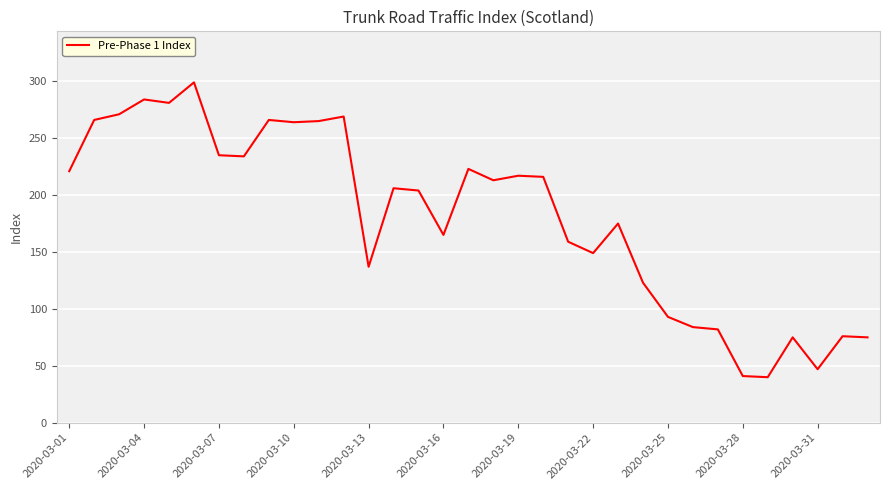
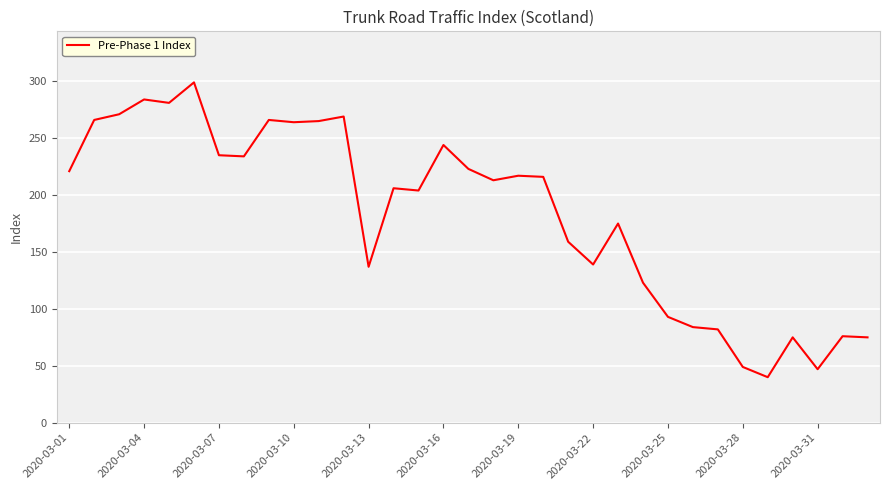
2020-03-16: 165 -> 244
2020-03-22: 149 -> 139
2020-03-28: 41 -> 49
